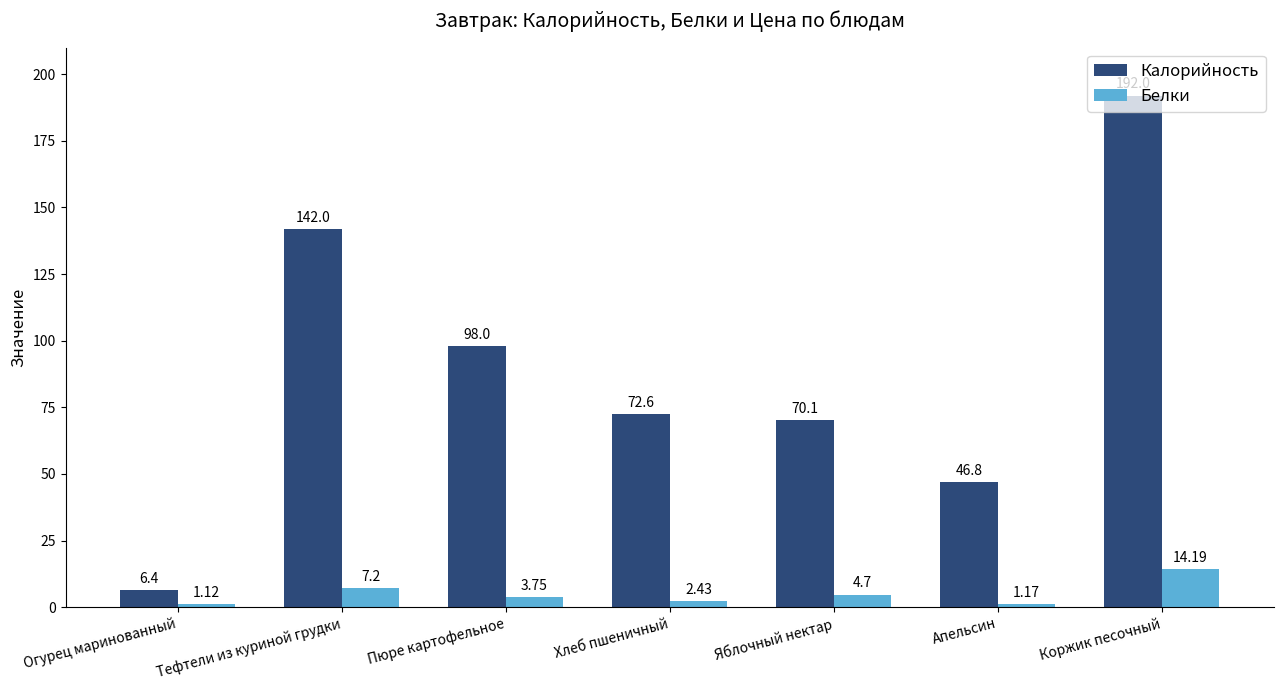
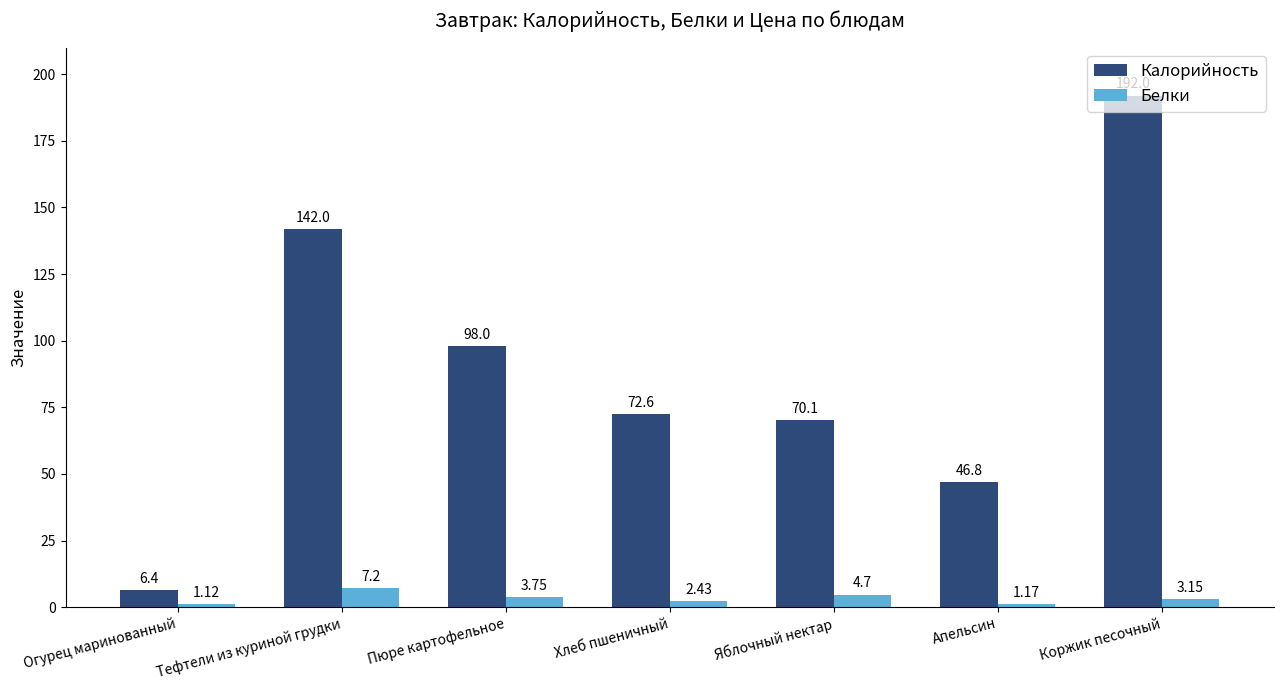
Белки, Коржик песочный: 14.19 -> 3.15
